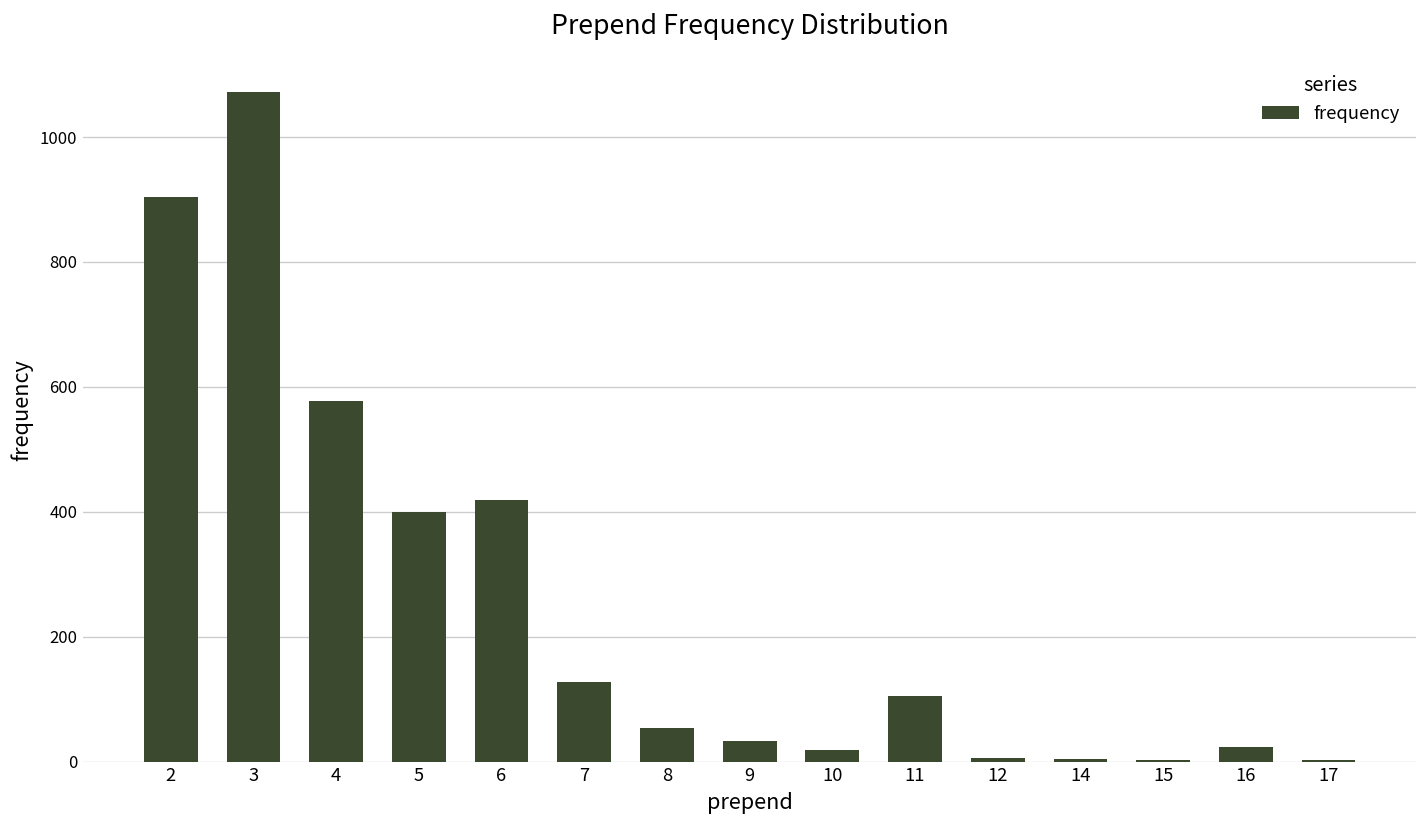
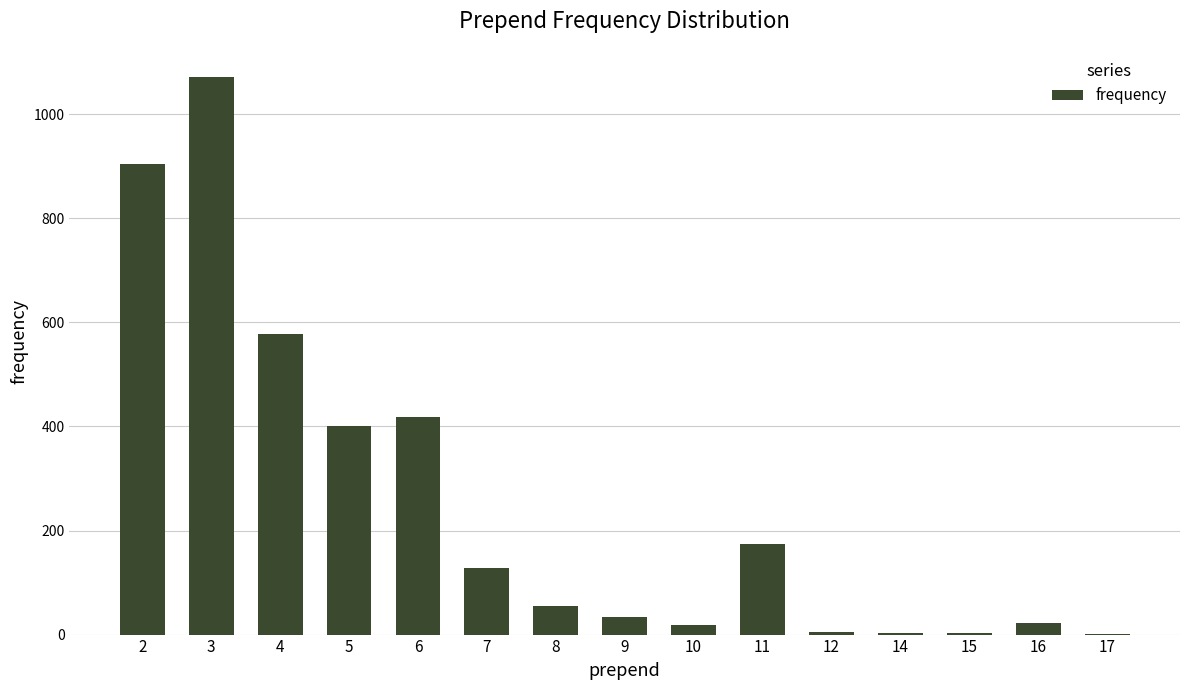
11: 110 -> 180
